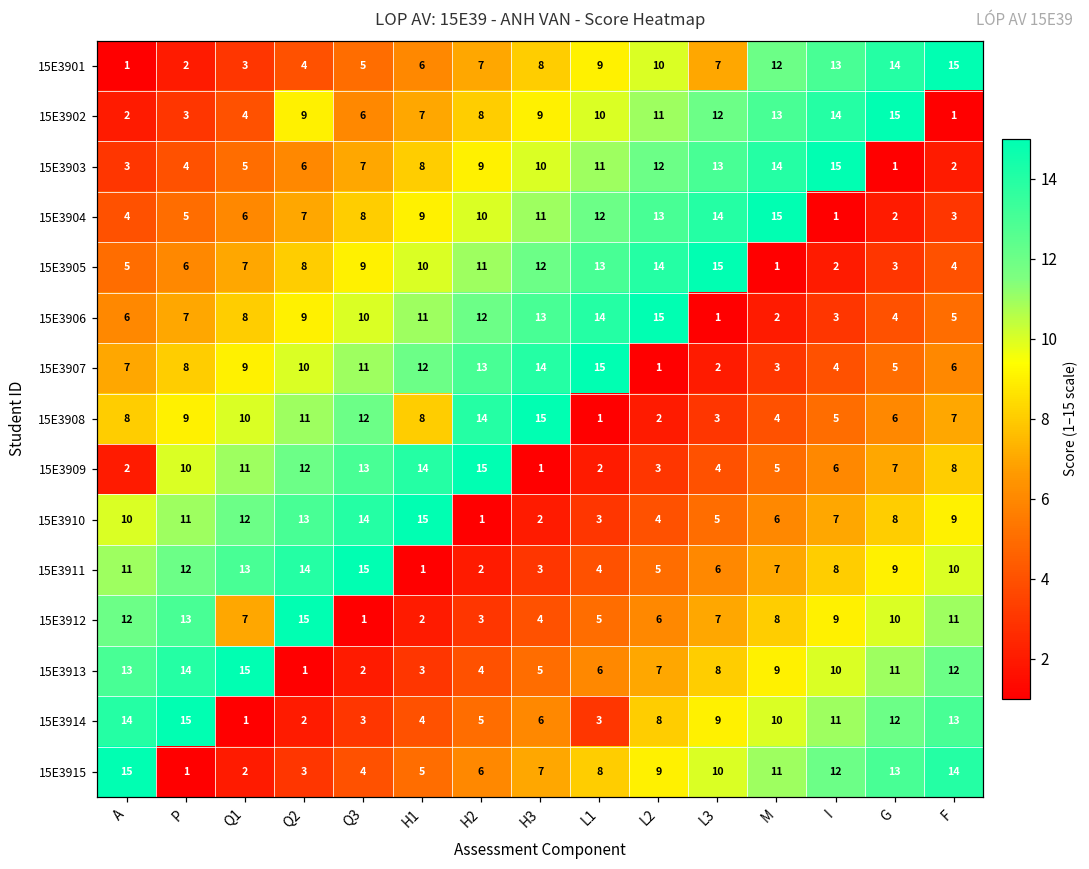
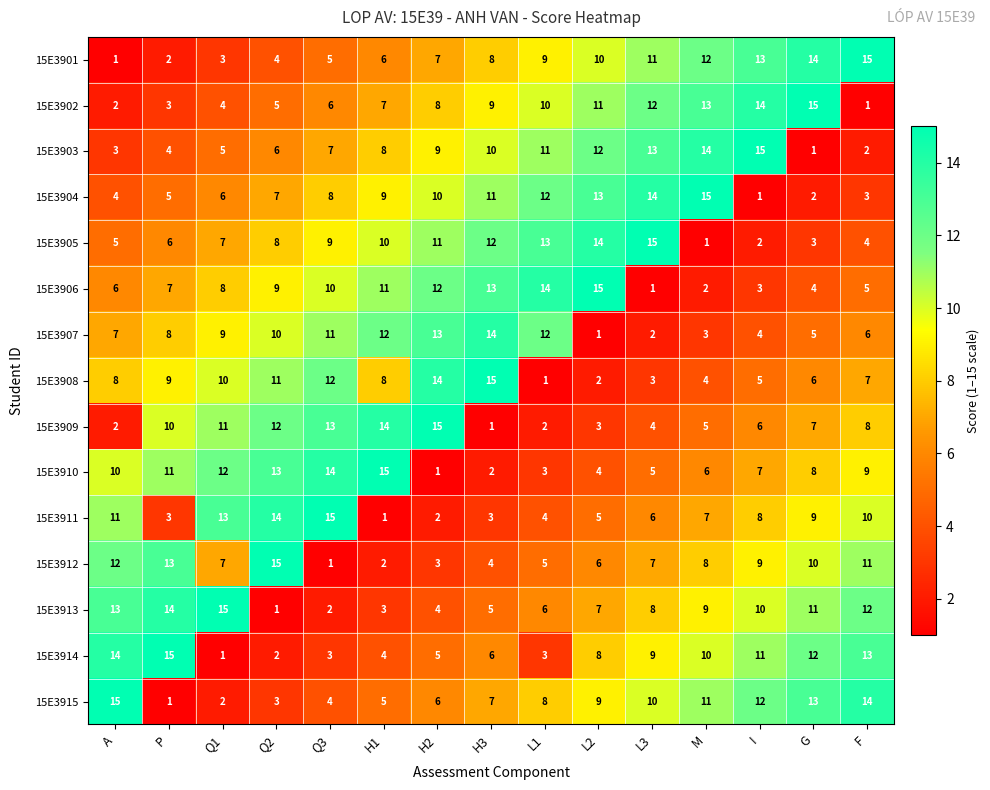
15E3901, L3: 7 -> 11
15E3902, Q2: 9 -> 5
15E3907, L1: 15 -> 12
15E3911, P: 12 -> 3
